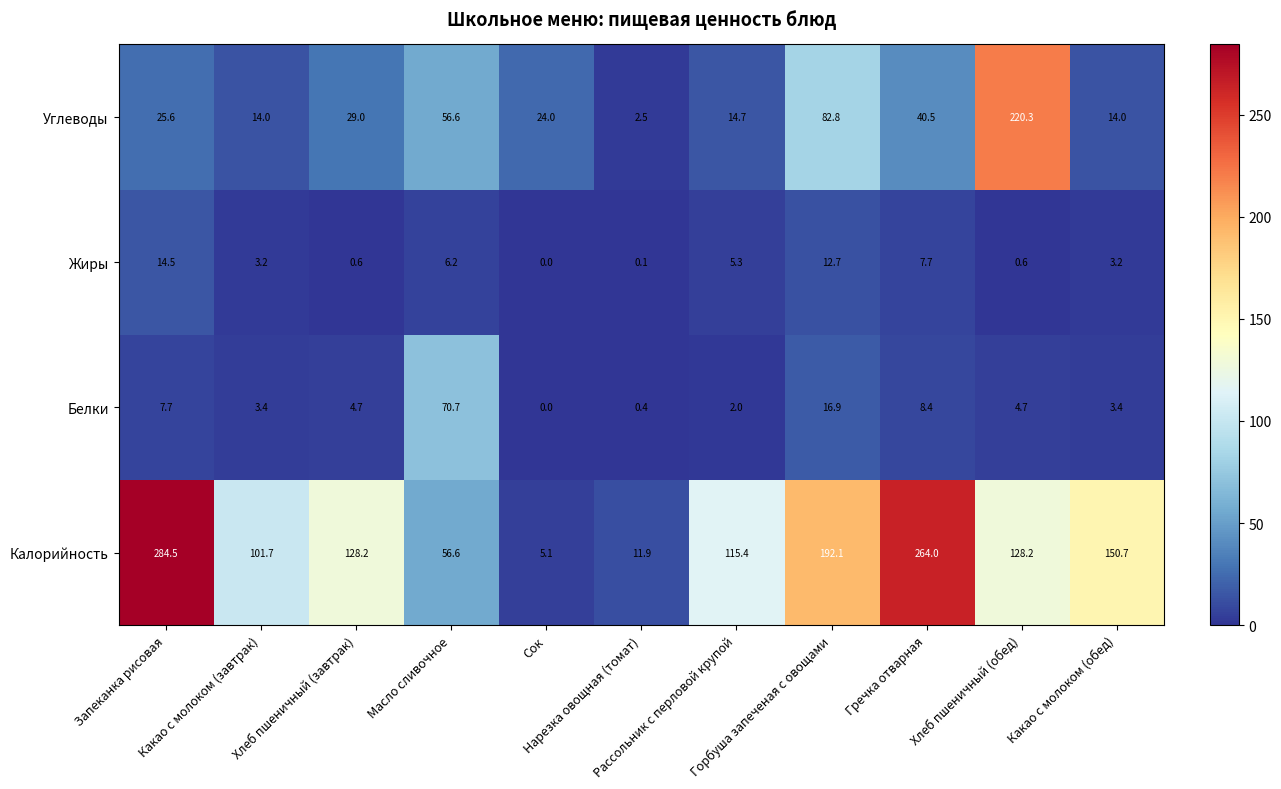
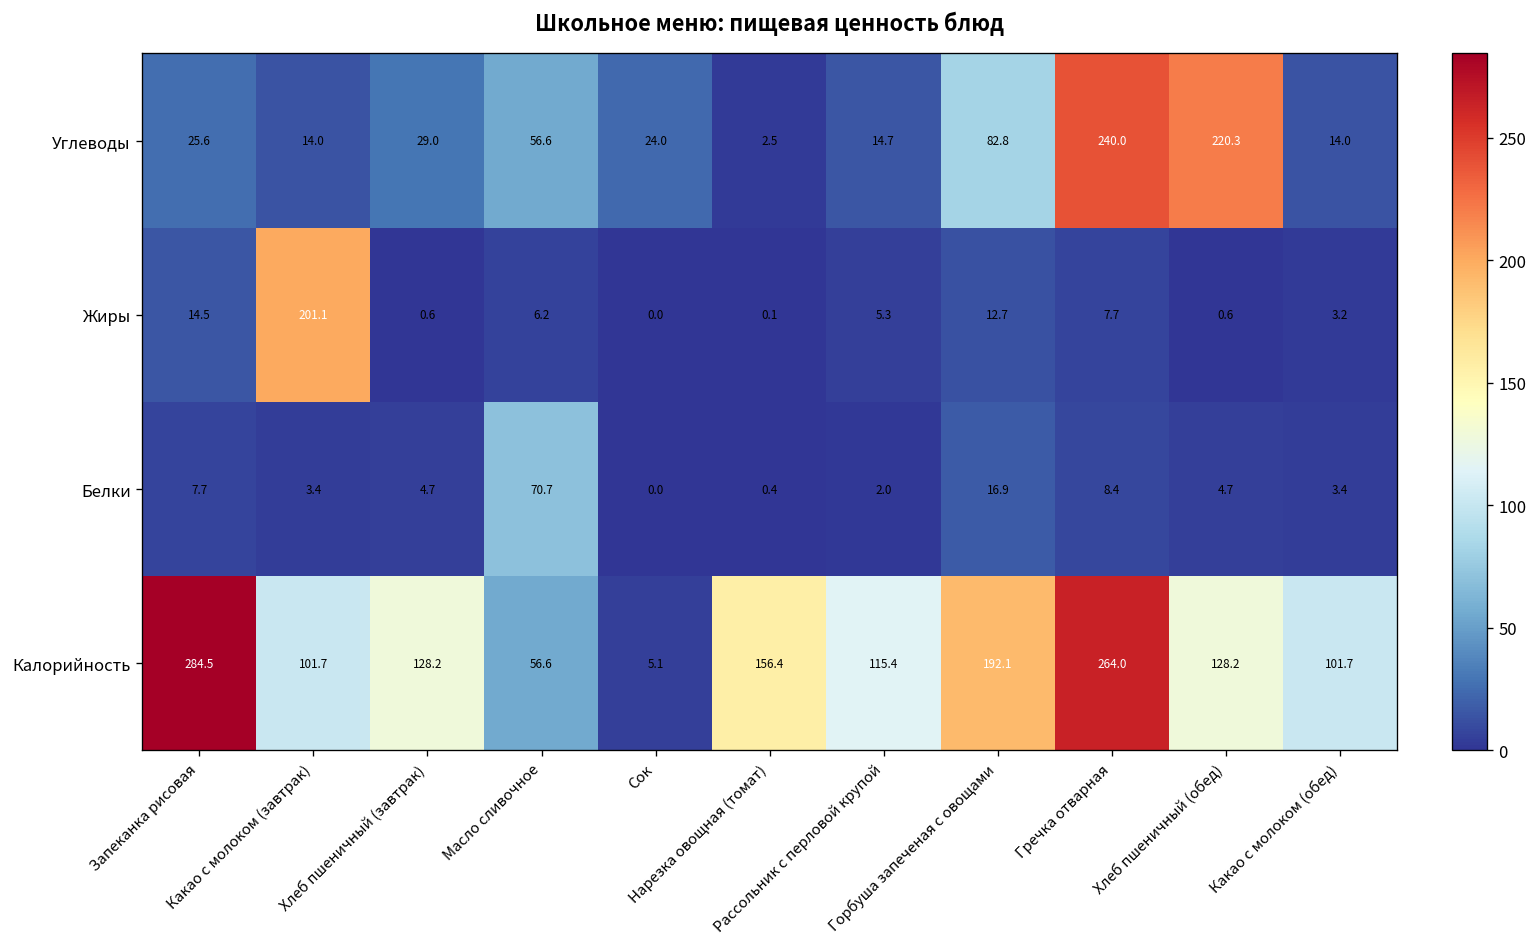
Углеводы, Гречка отварная: 40.5 -> 240.0
Жиры, Какао с молоком (завтрак): 3.2 -> 201.1
Калорийность, Нарезка овощная (томат): 11.9 -> 156.4
Калорийность, Какао с молоком (обед): 150.7 -> 101.7
